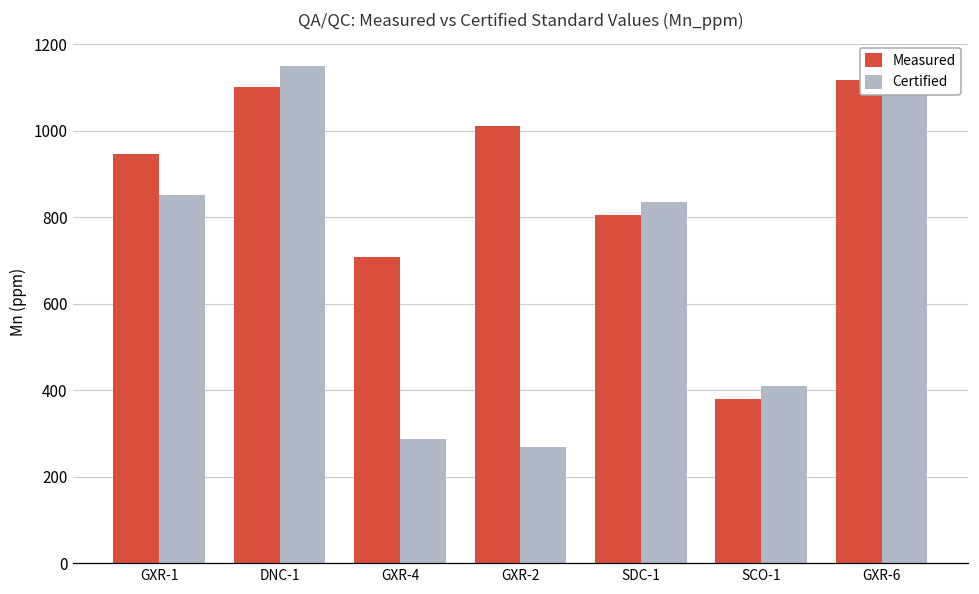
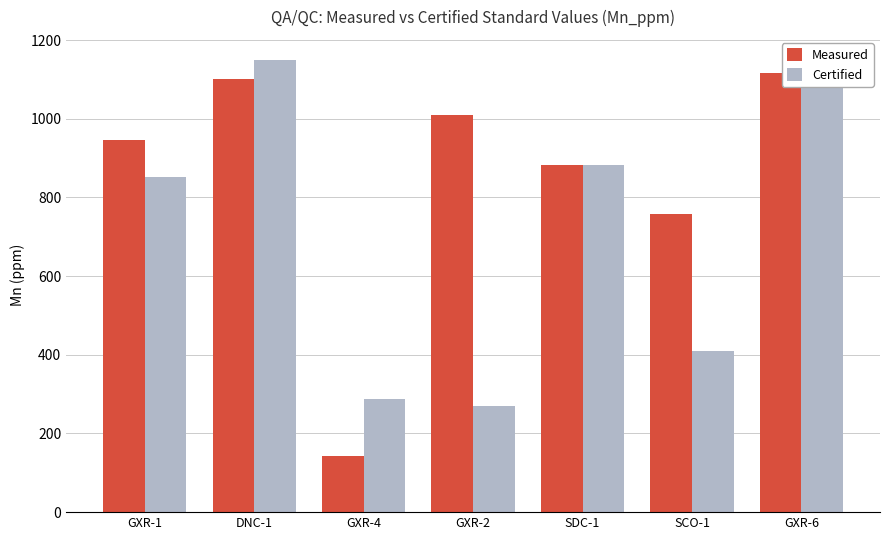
Measured, GXR-4: 710 -> 140
Measured, SDC-1: 810 -> 880
Certified, SDC-1: 830 -> 880
Measured, SCO-1: 380 -> 760
